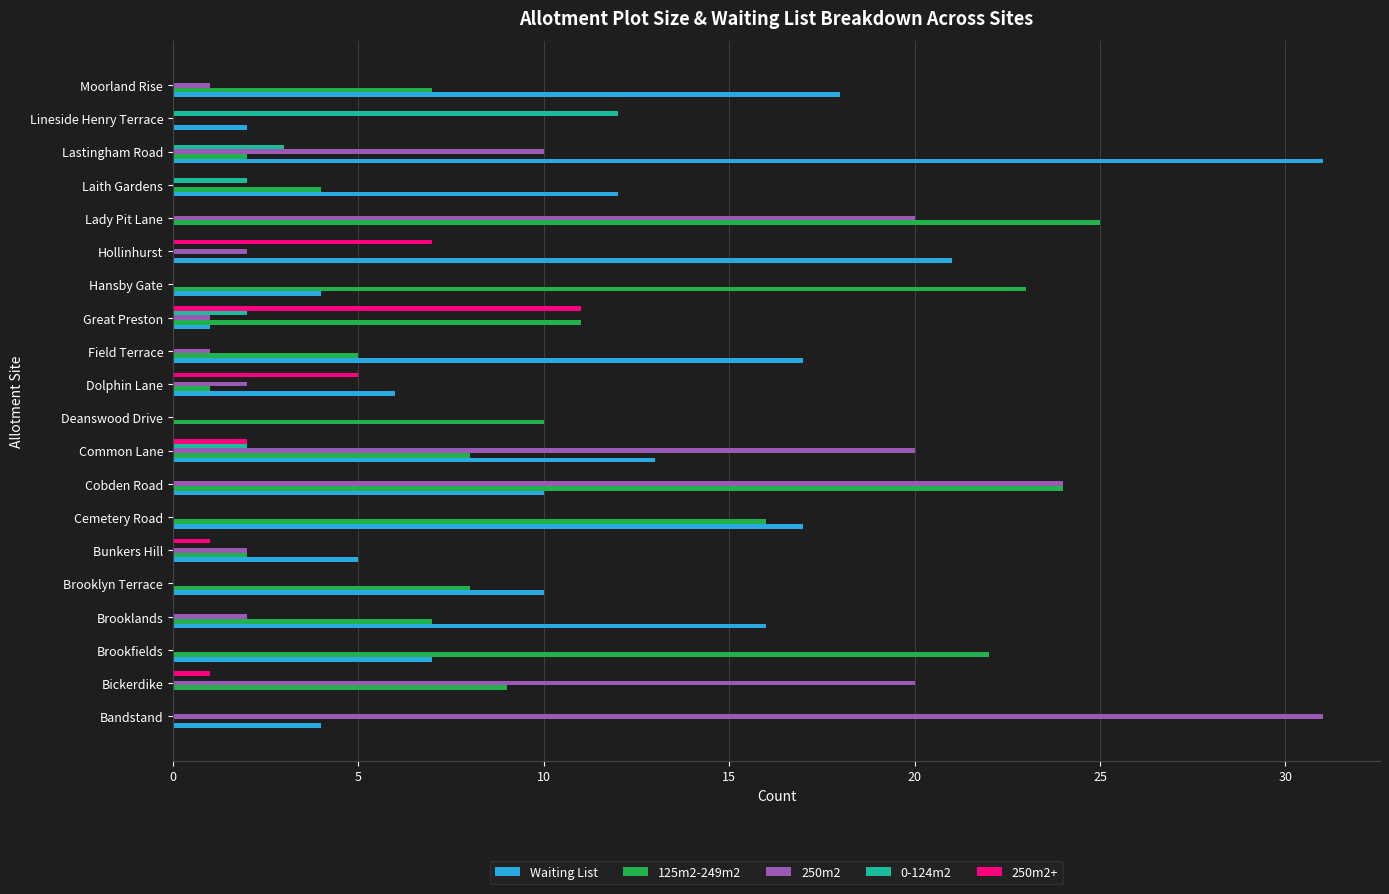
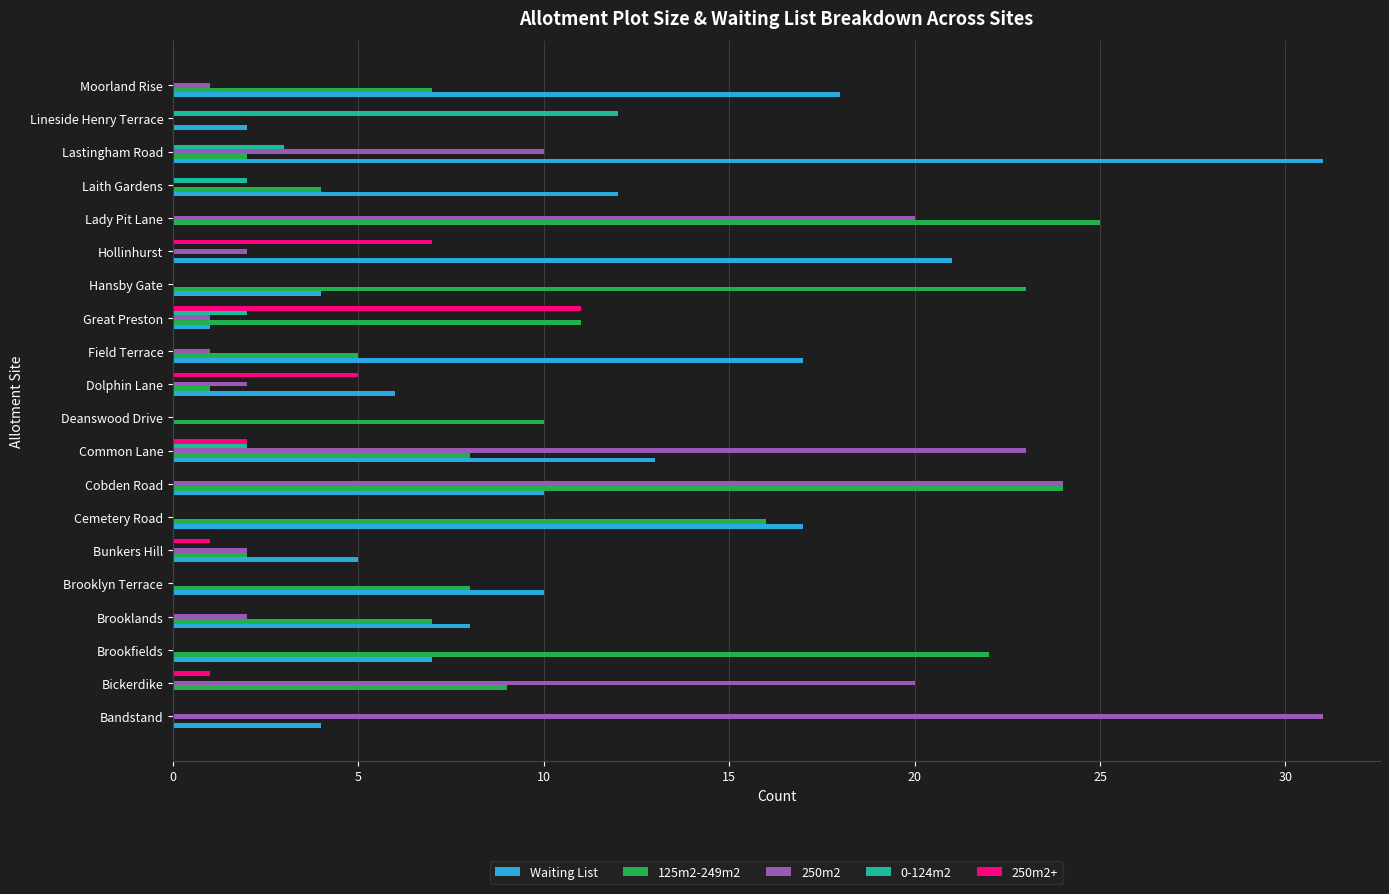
250m2, Common Lane: 20 -> 23
Waiting List, Brooklands: 16 -> 8
